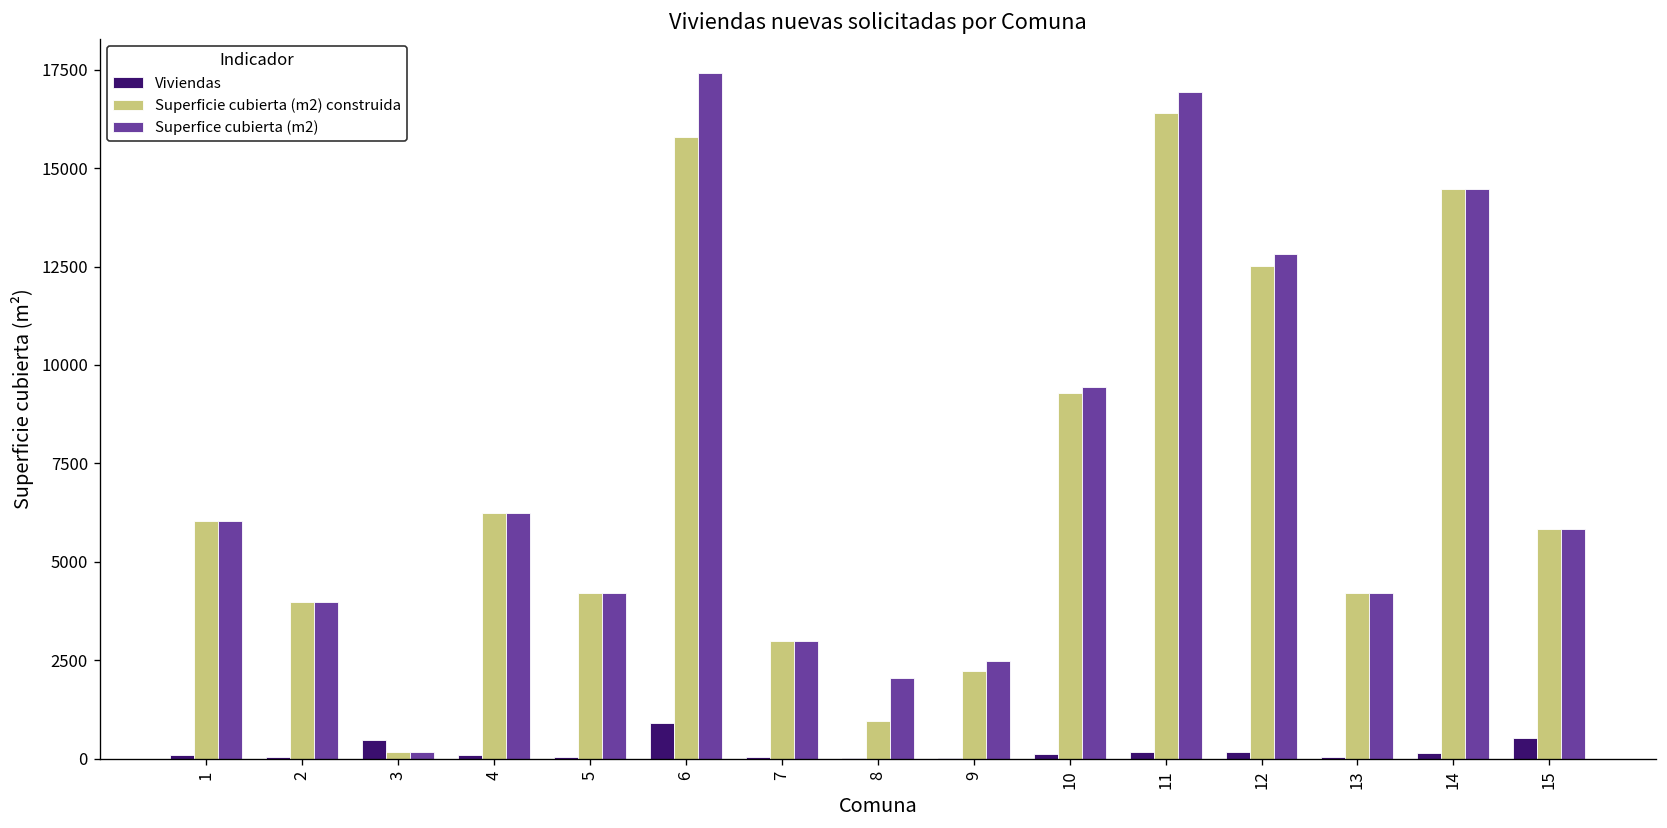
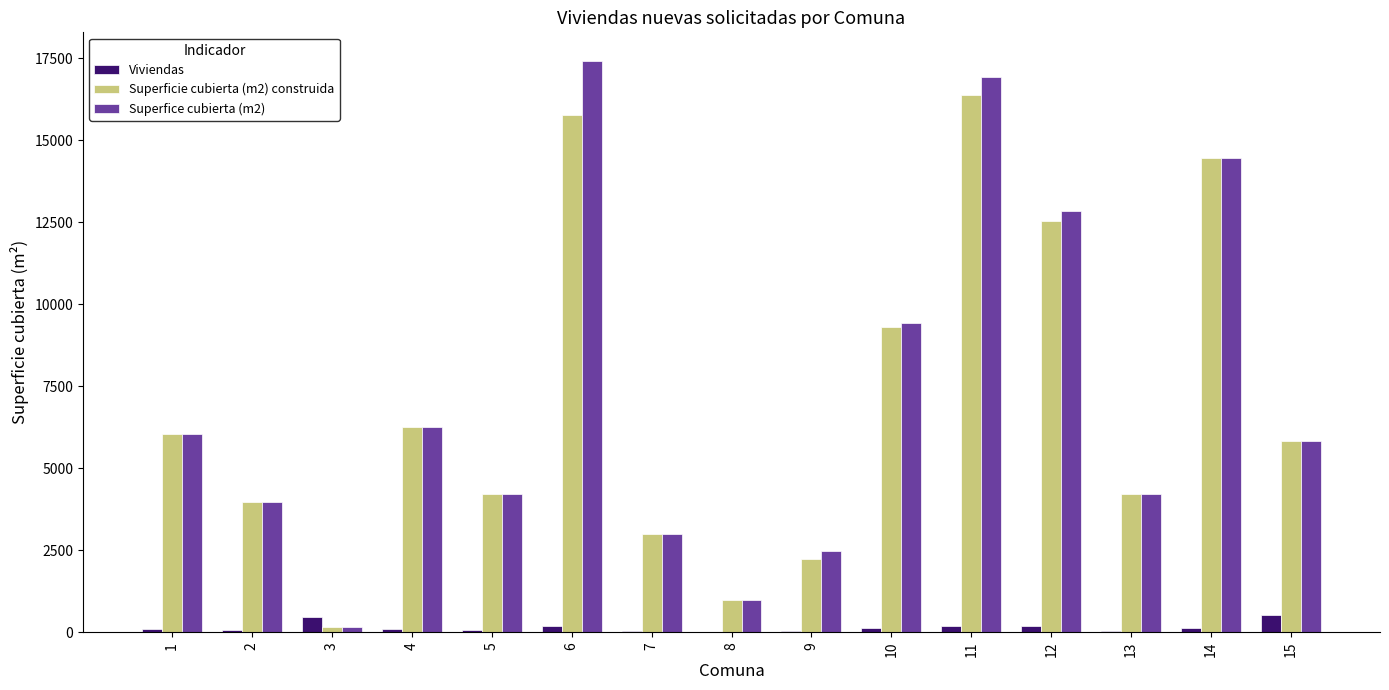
Viviendas, 6: 900 -> 200
Superfice cubierta (m2), 8: 2100 -> 1000
